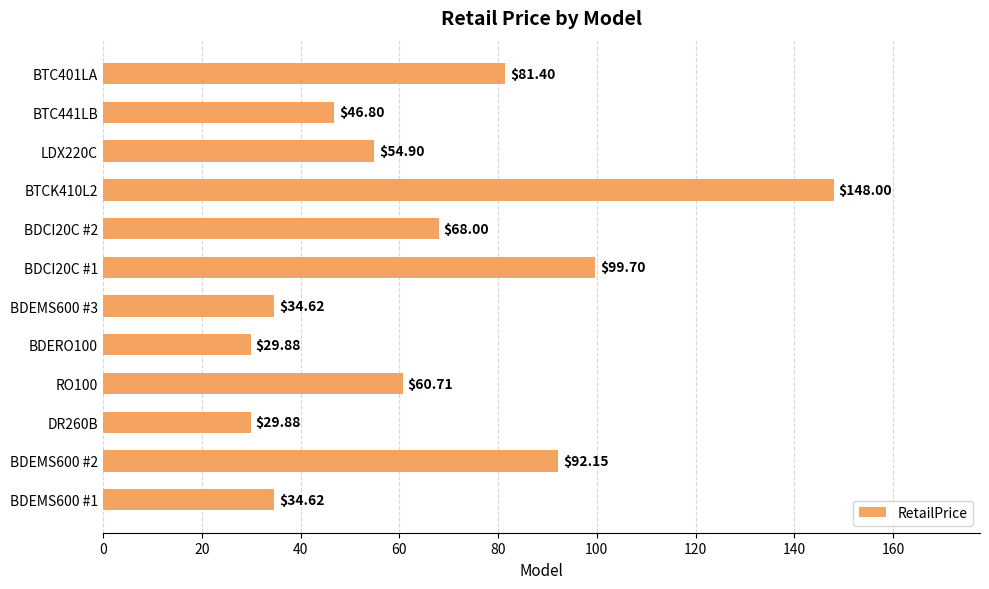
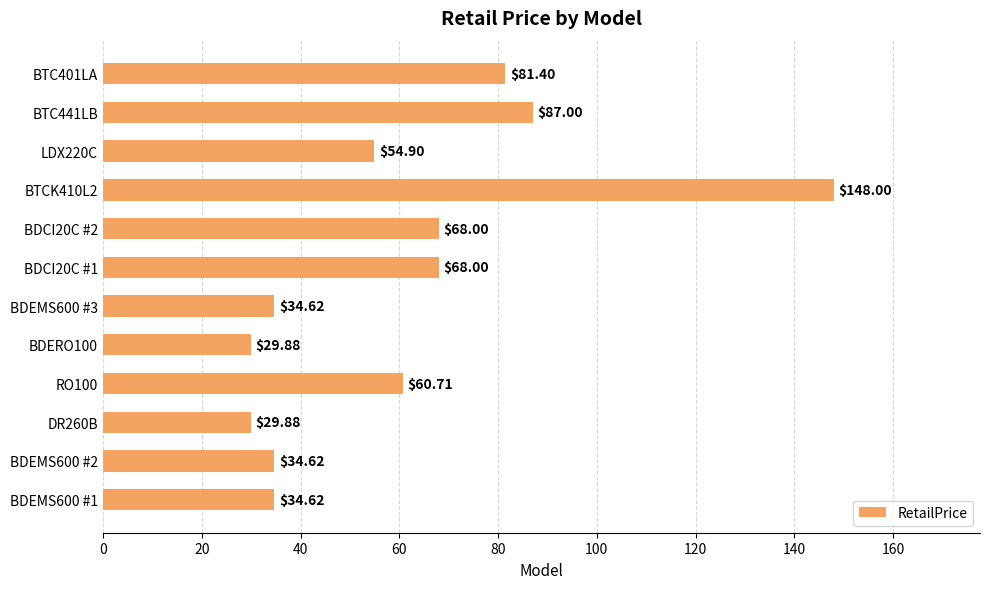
BTC441LB: $46.80 -> $87.00
BDCI20C #1: $99.70 -> $68.00
BDEMS600 #2: $92.15 -> $34.62
